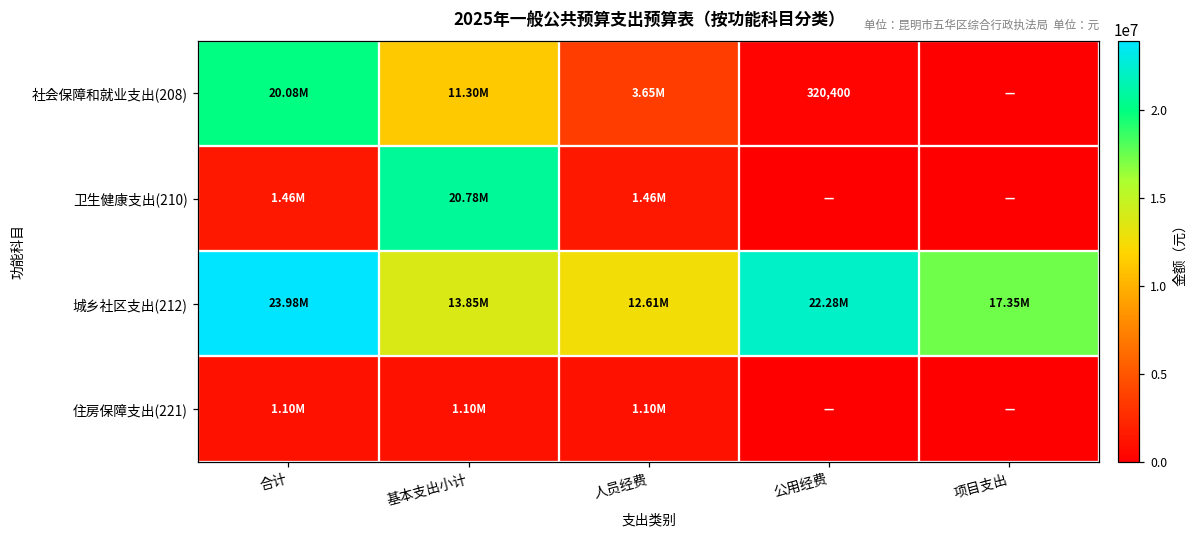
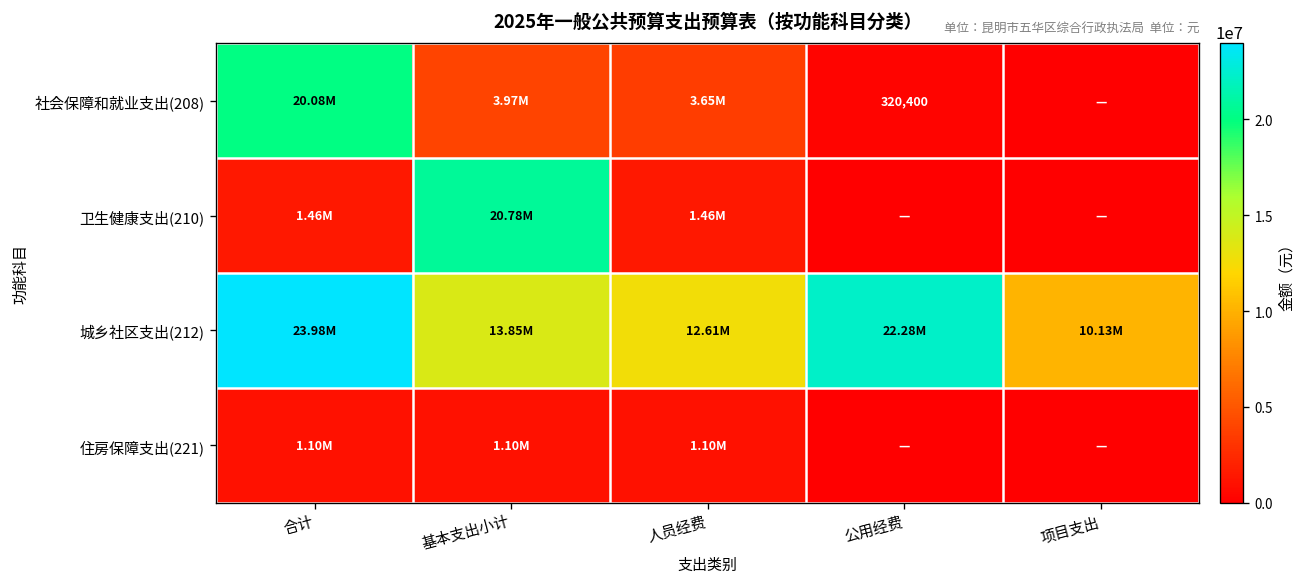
社会保障和就业支出(208), 基本支出小计: 11.30M -> 3.97M
城乡社区支出(212), 项目支出: 17.35M -> 10.13M
